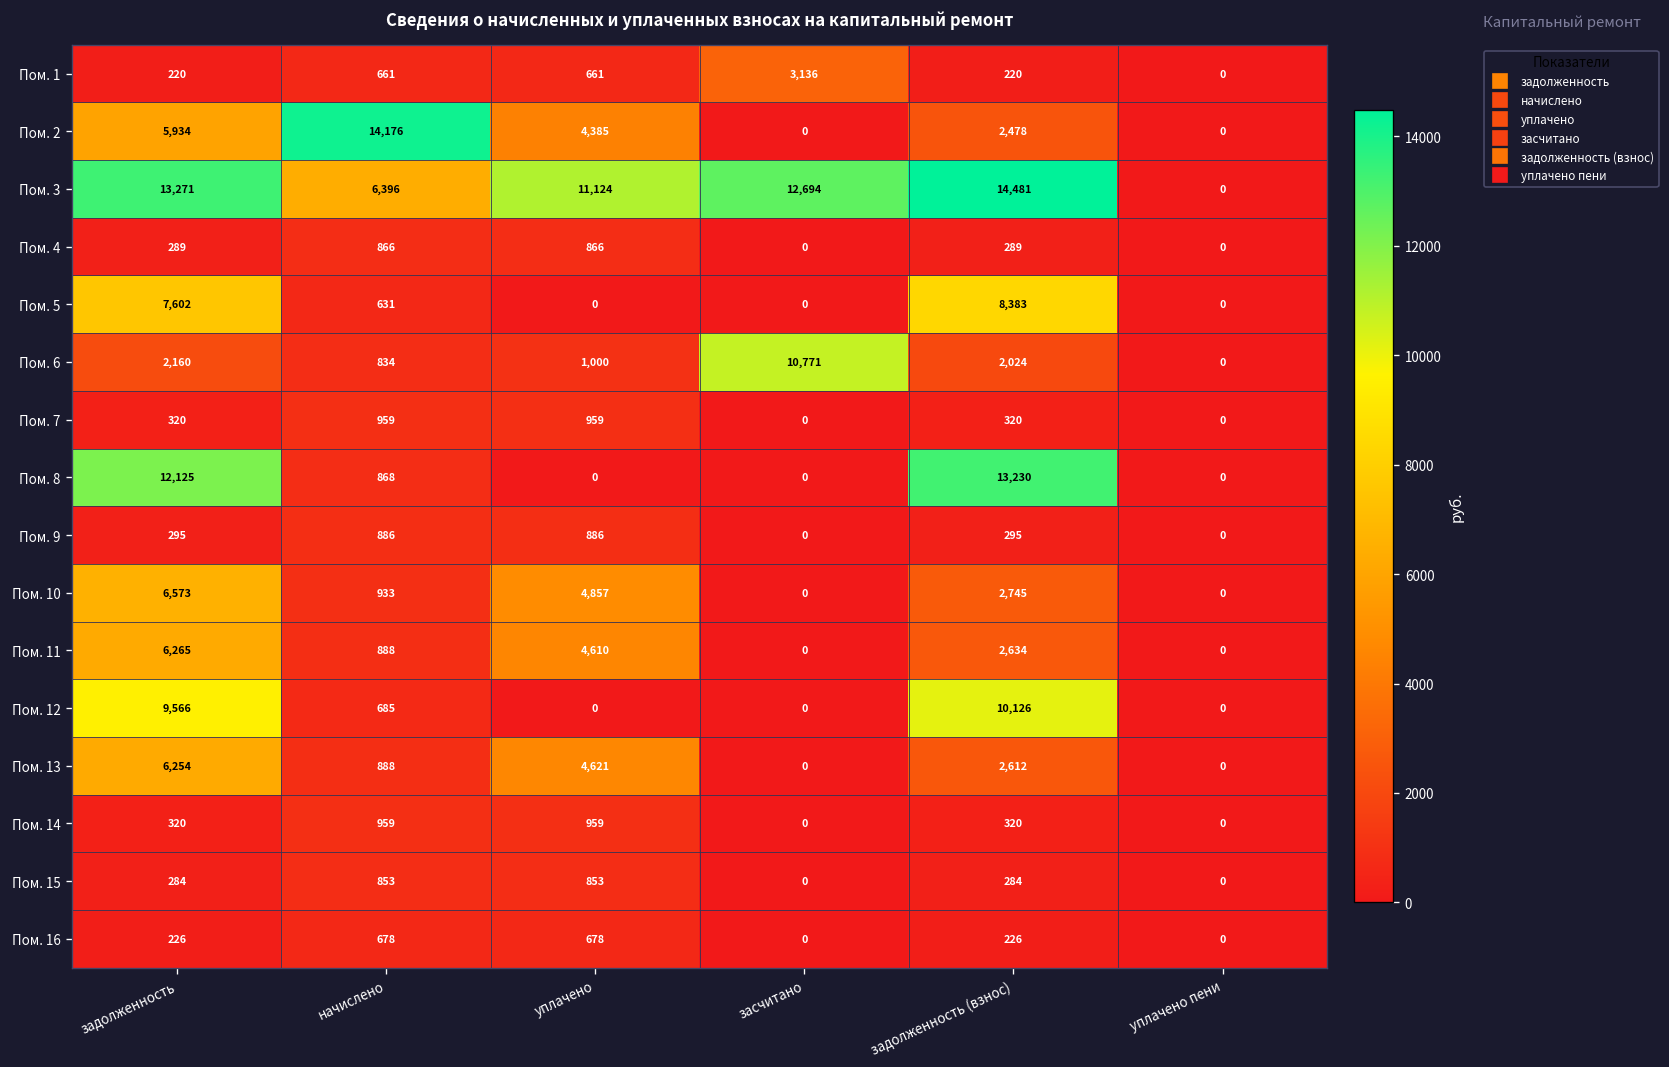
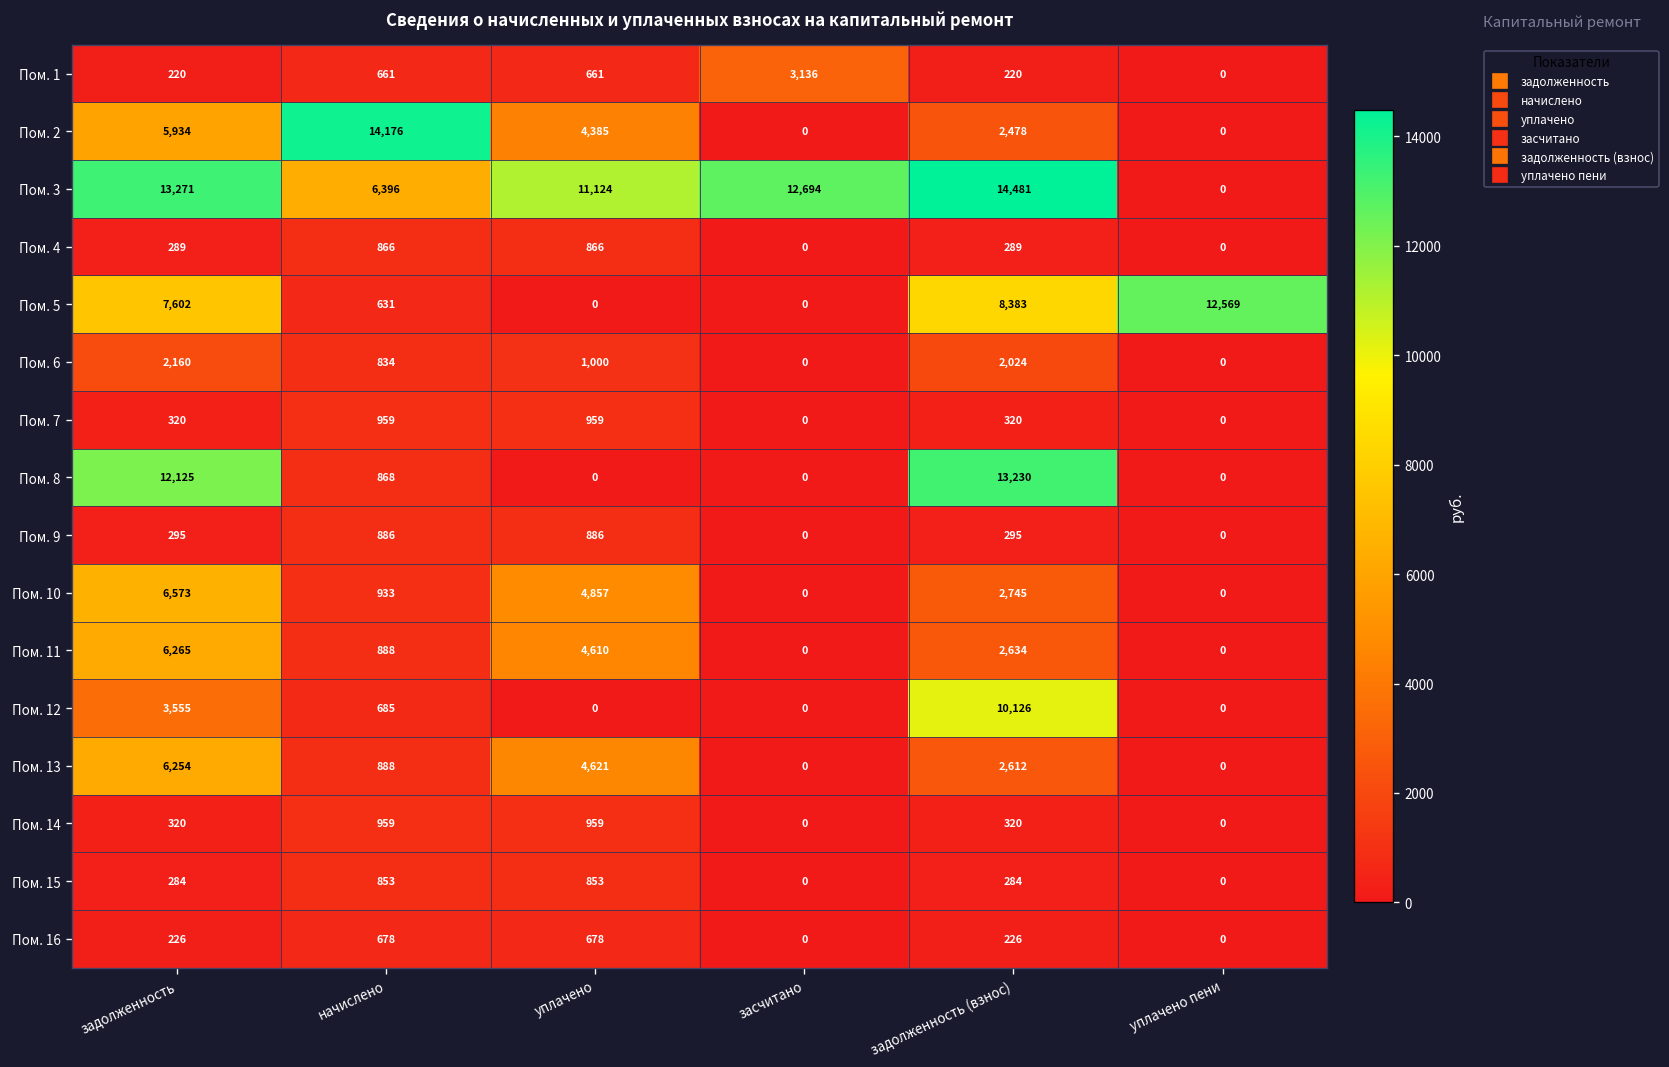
Пом. 5, уплачено пени: 0 -> 12,569
Пом. 6, засчитано: 10,771 -> 0
Пом. 12, задолженность: 9,566 -> 3,555
